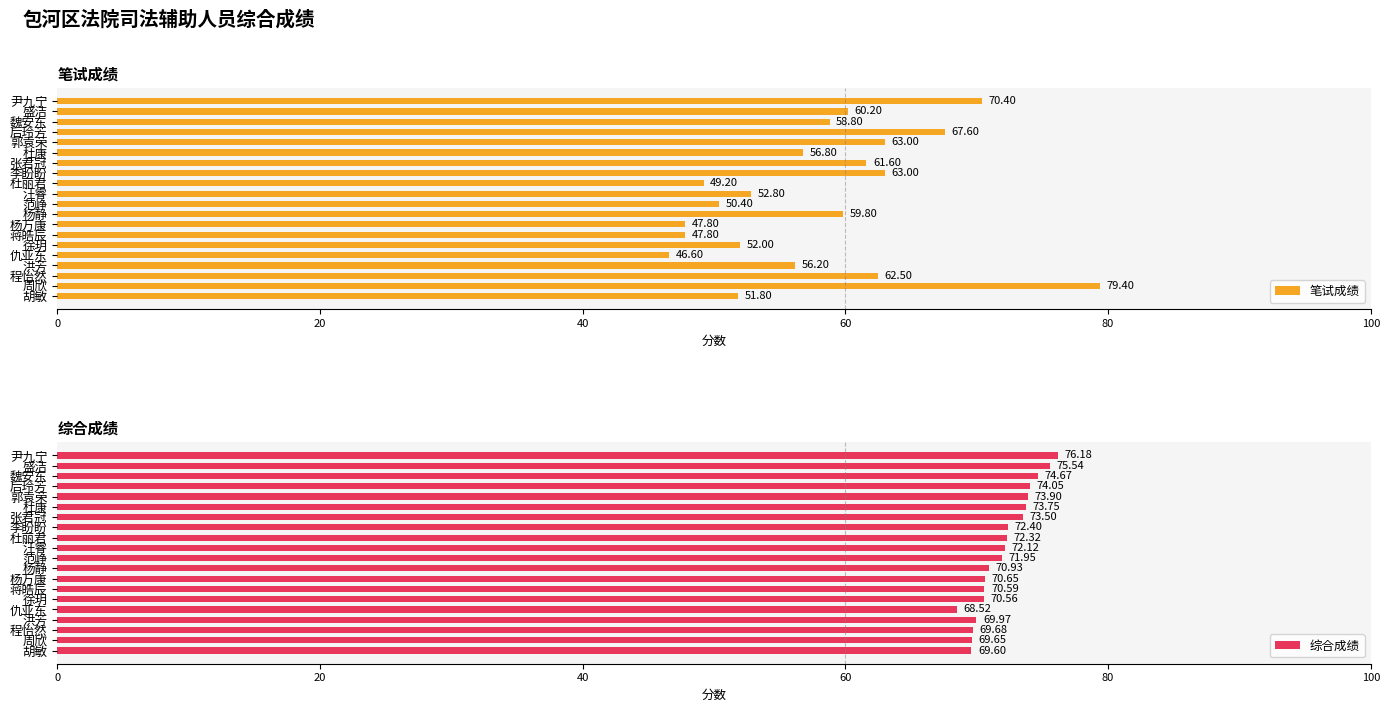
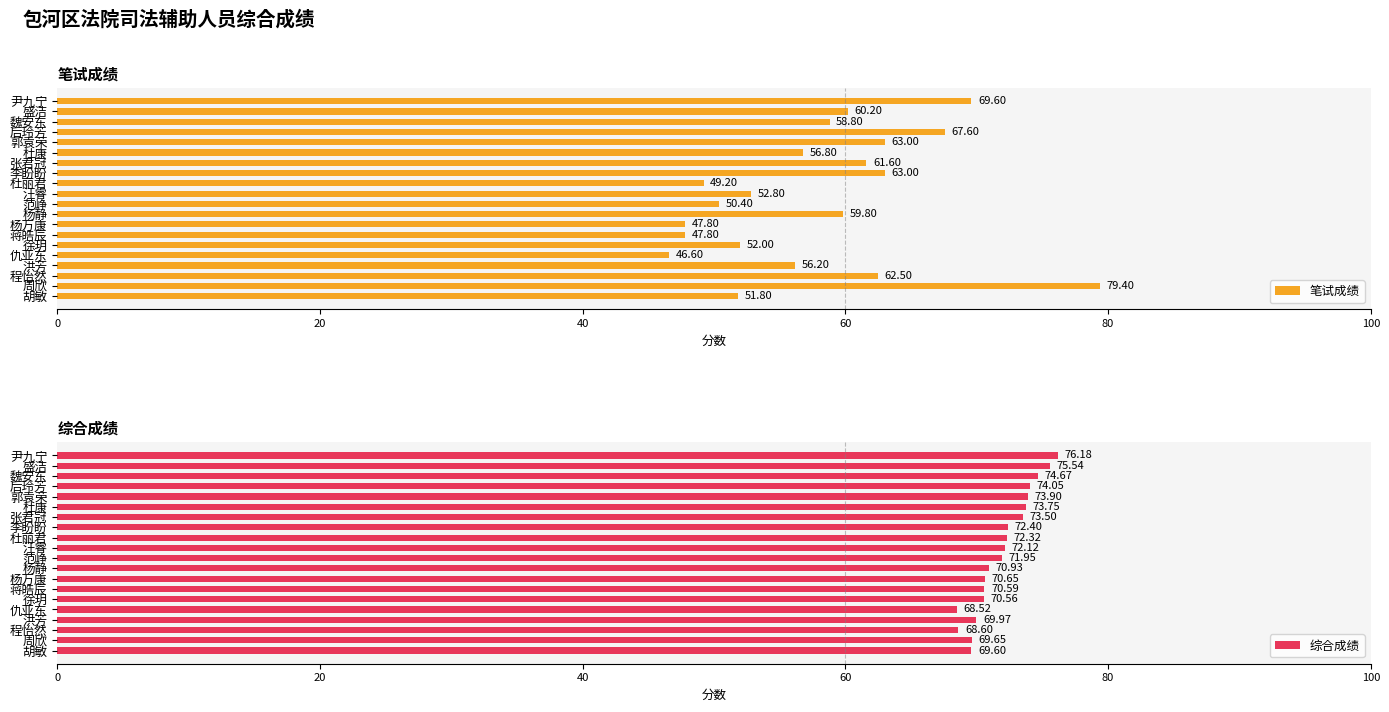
笔试成绩, 尹九宁: 70.40 -> 69.60
综合成绩, 程怡然: 69.68 -> 68.60
